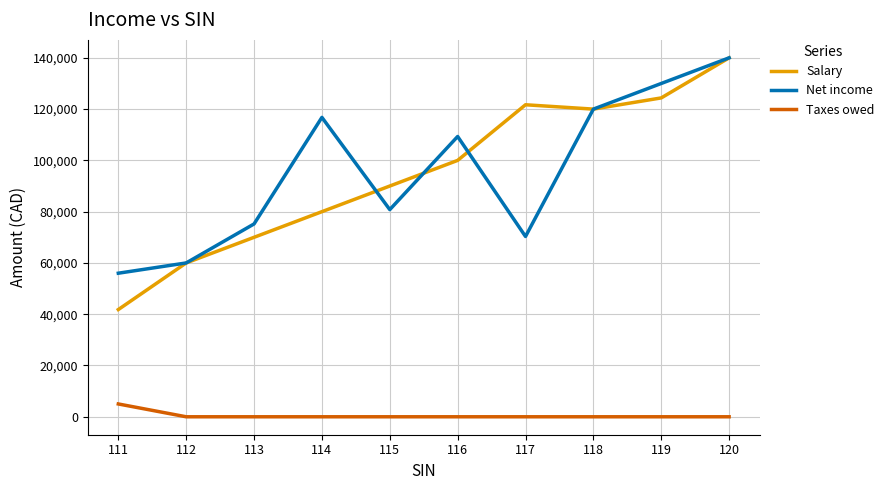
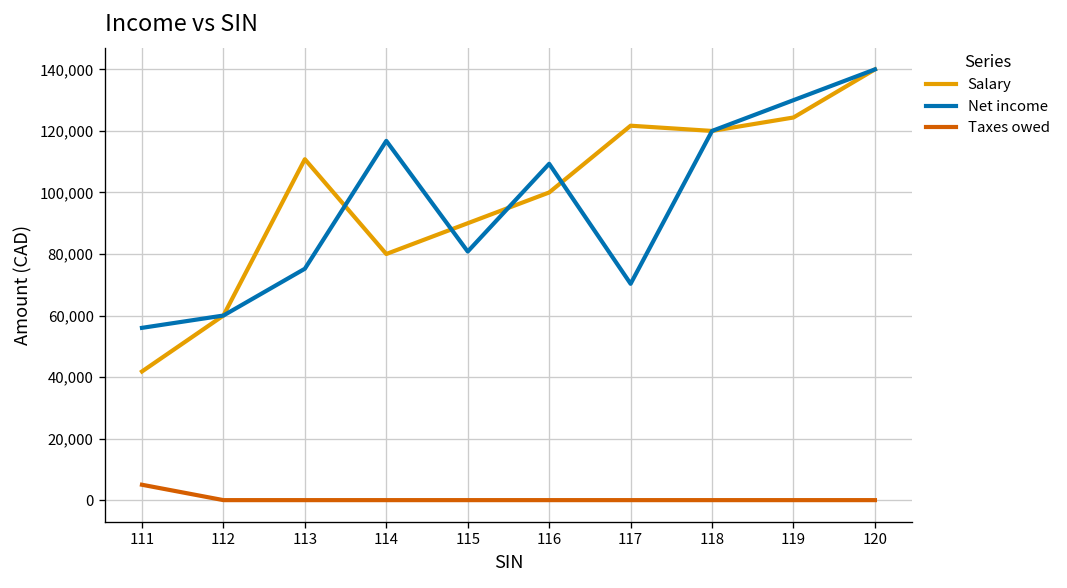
Salary, 113: 70,000 -> 111,000
